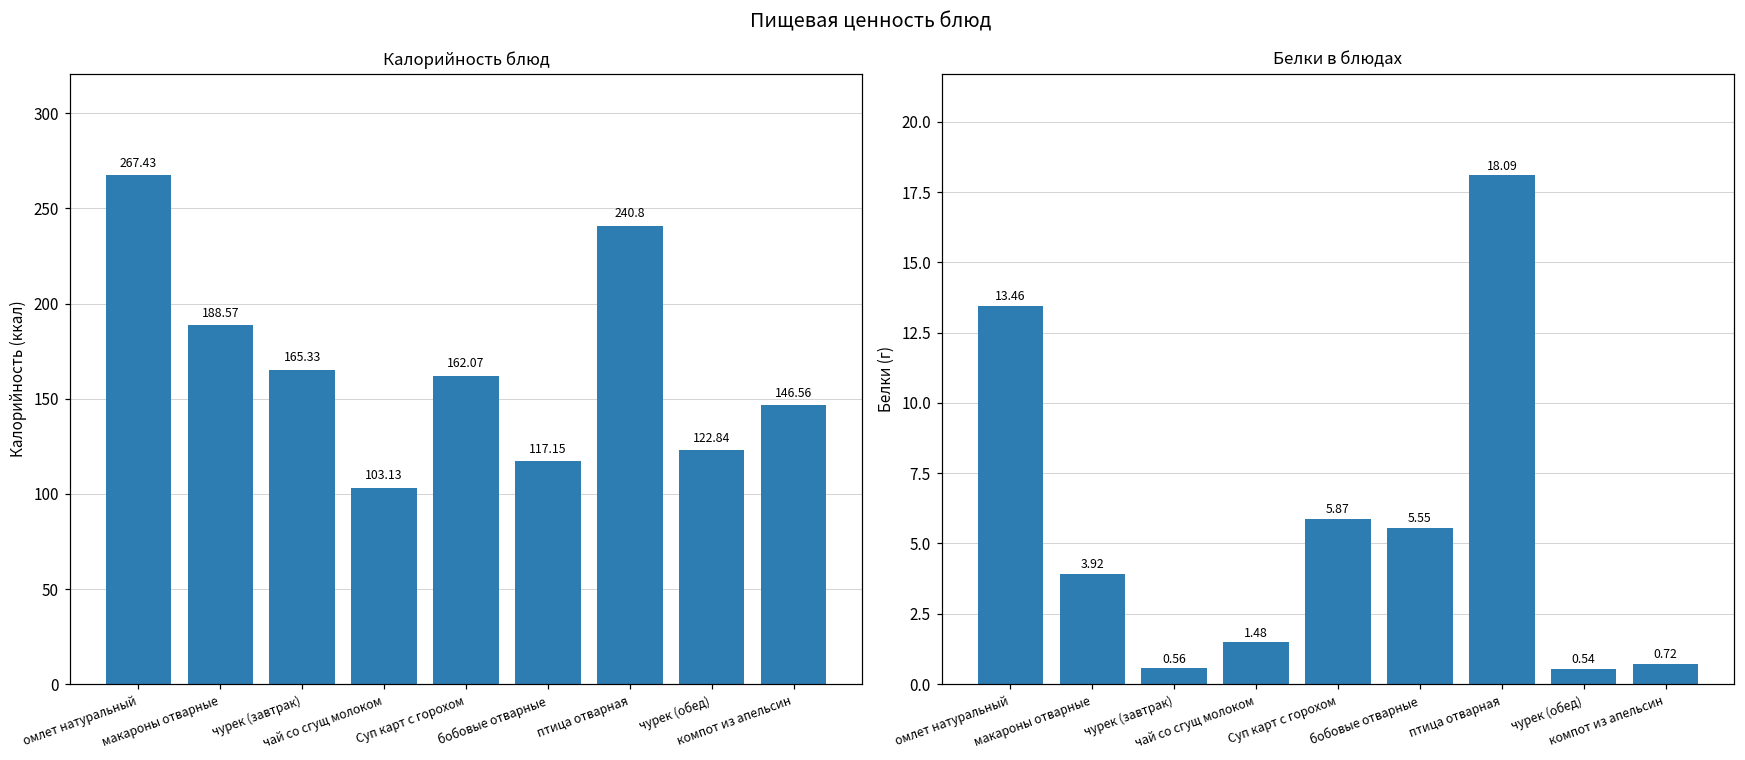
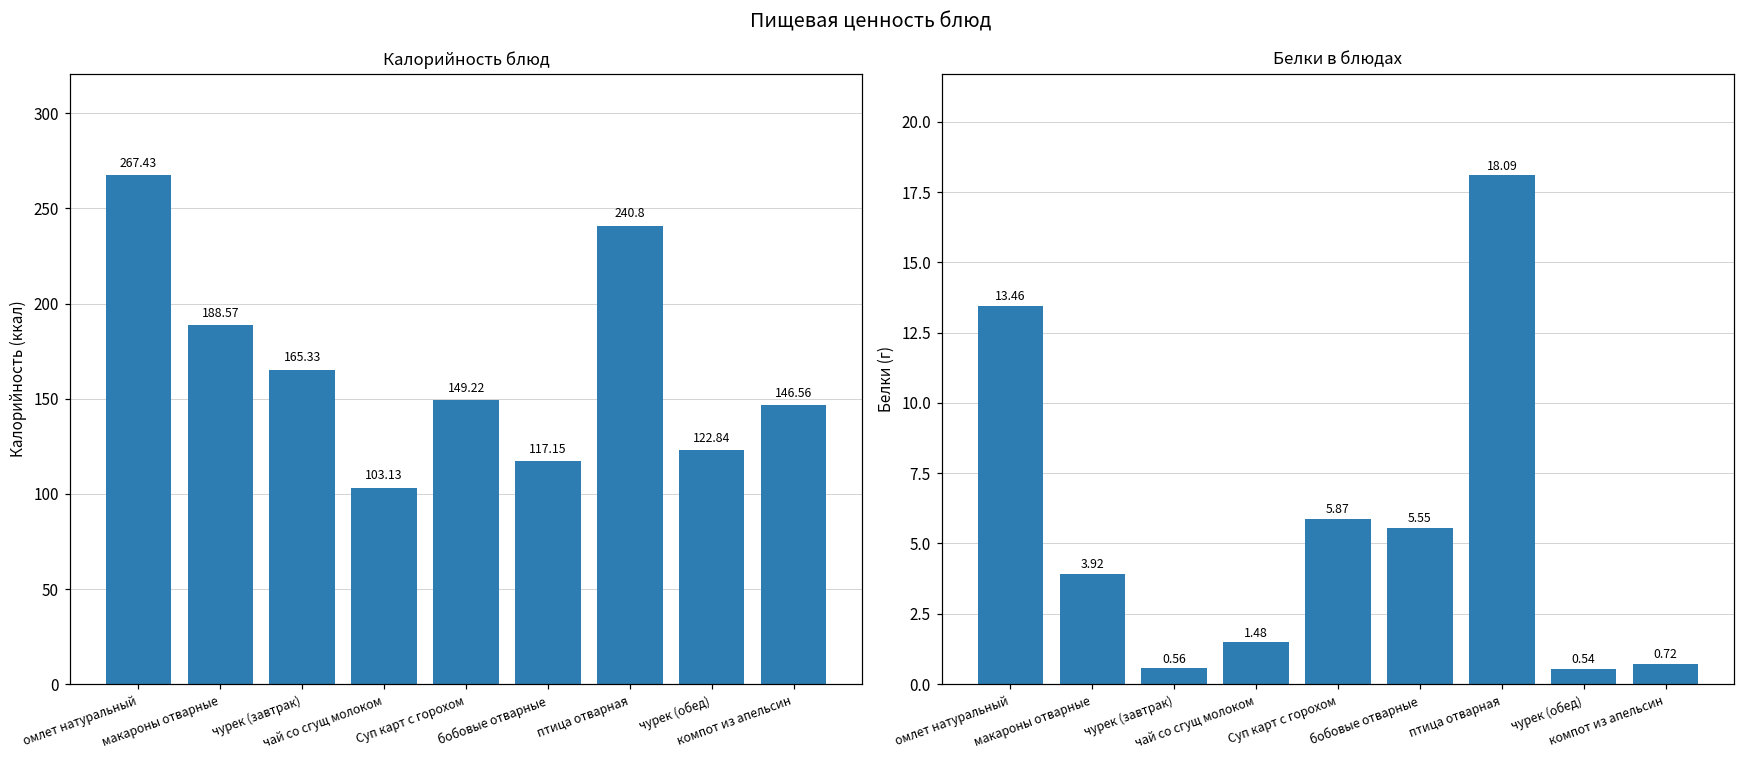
Калорийность блюд, Суп карт с горохом: 162.07 -> 149.22
